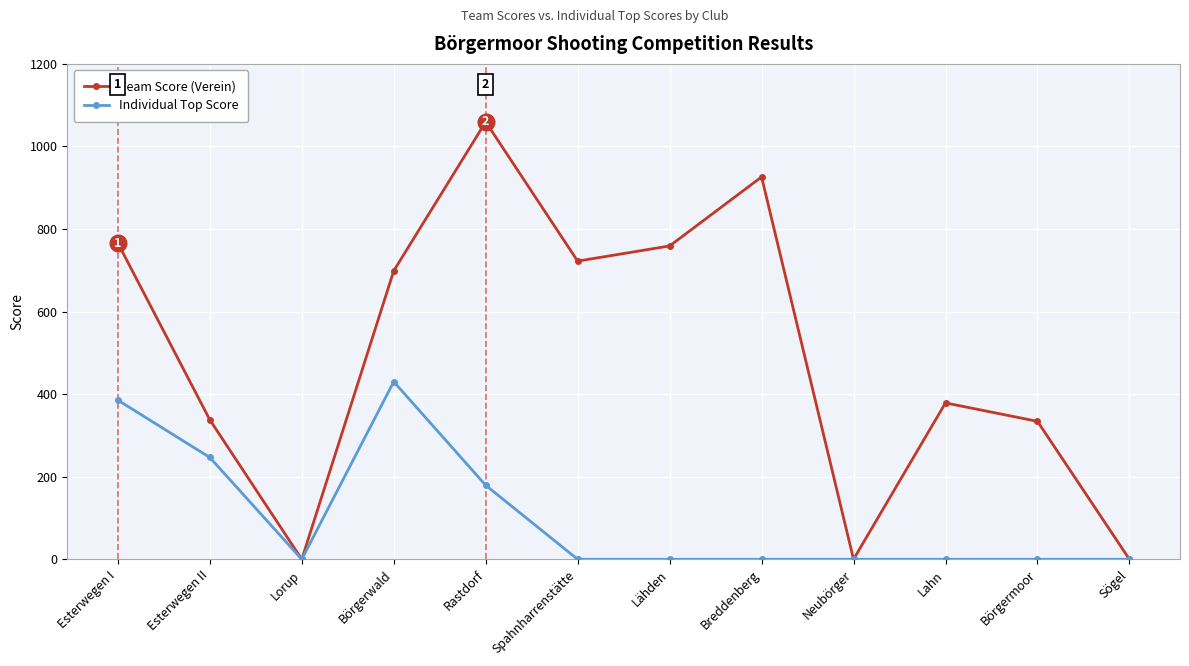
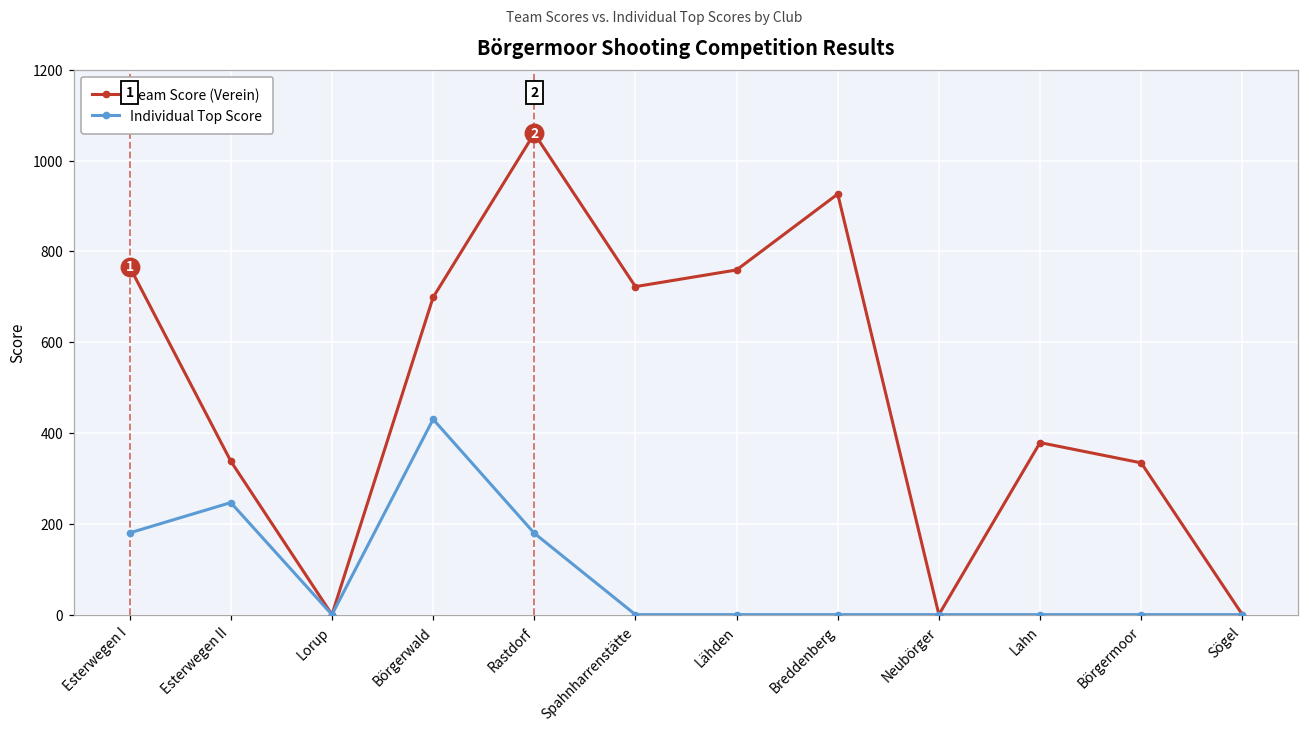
Individual Top Score, Esterwegen I: 390 -> 180
